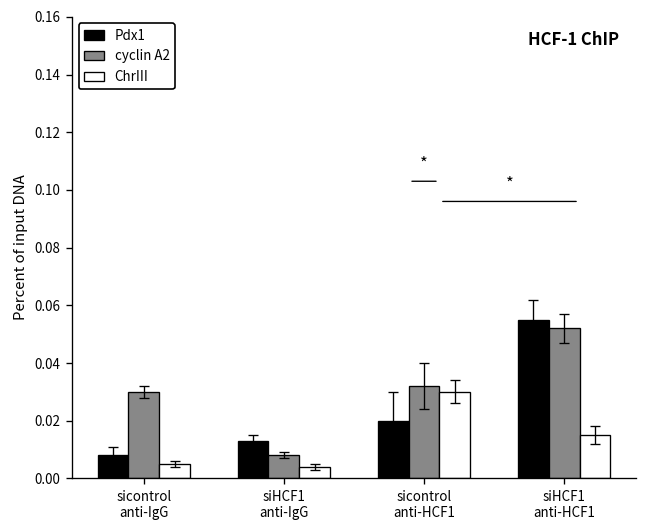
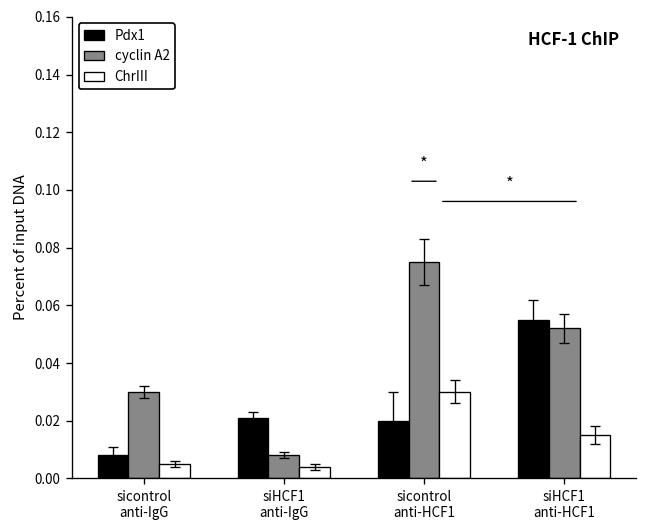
Pdx1, siHCF1 anti-IgG: 0.013 -> 0.021
cyclin A2, sicontrol anti-HCF1: 0.032 -> 0.075
